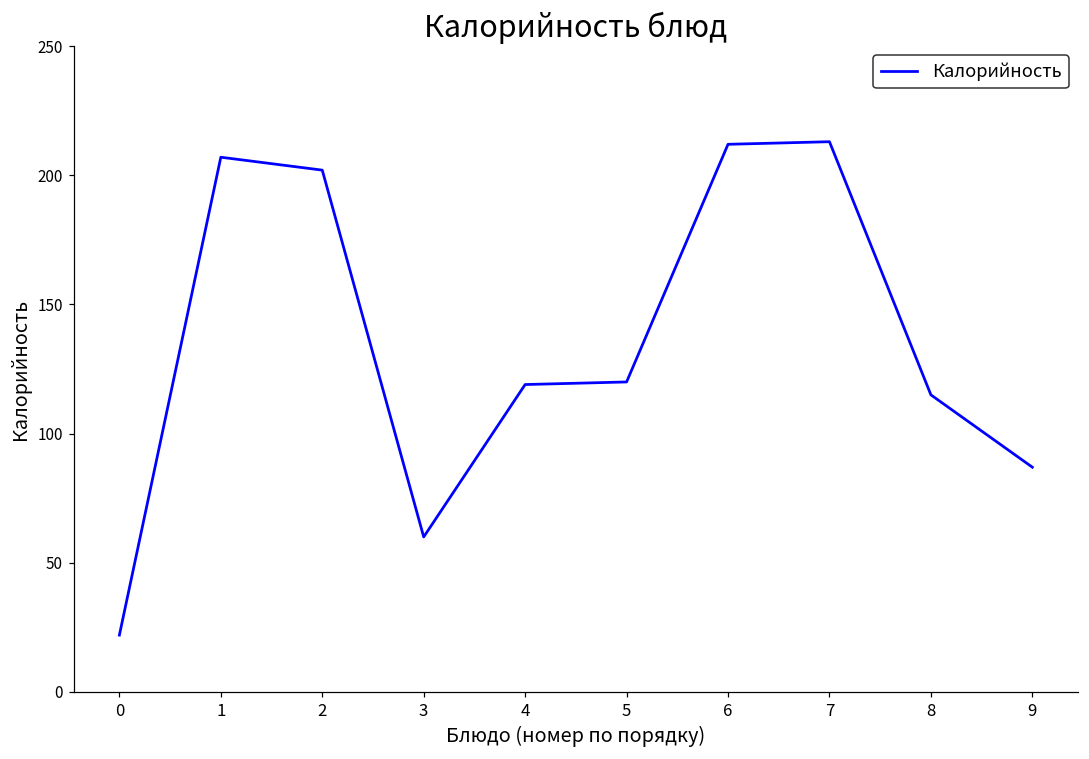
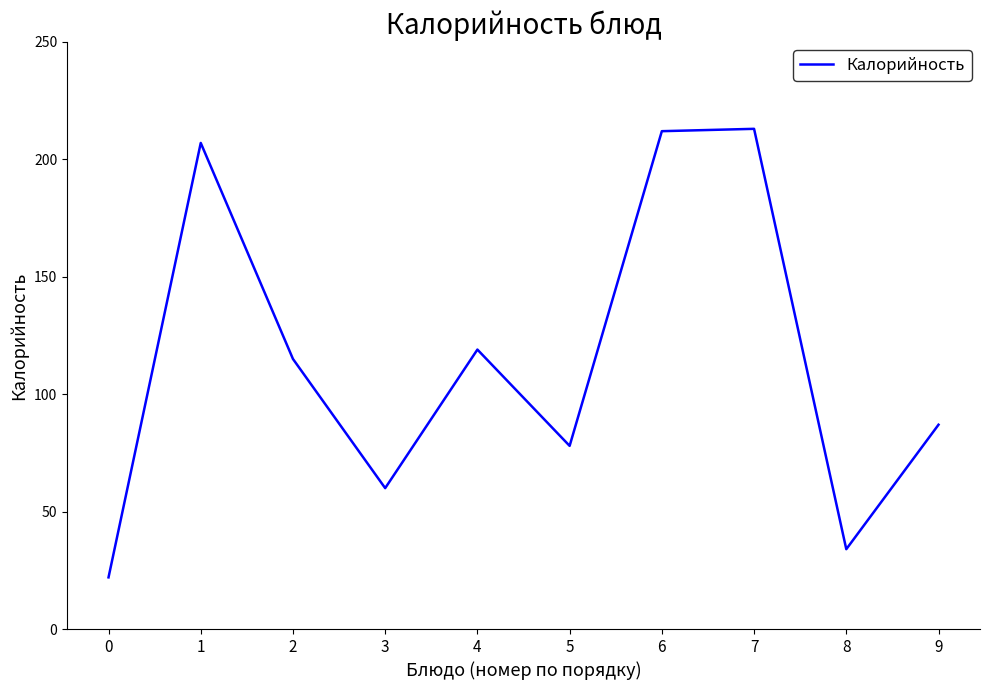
2: 202 -> 115
5: 120 -> 78
8: 115 -> 34
